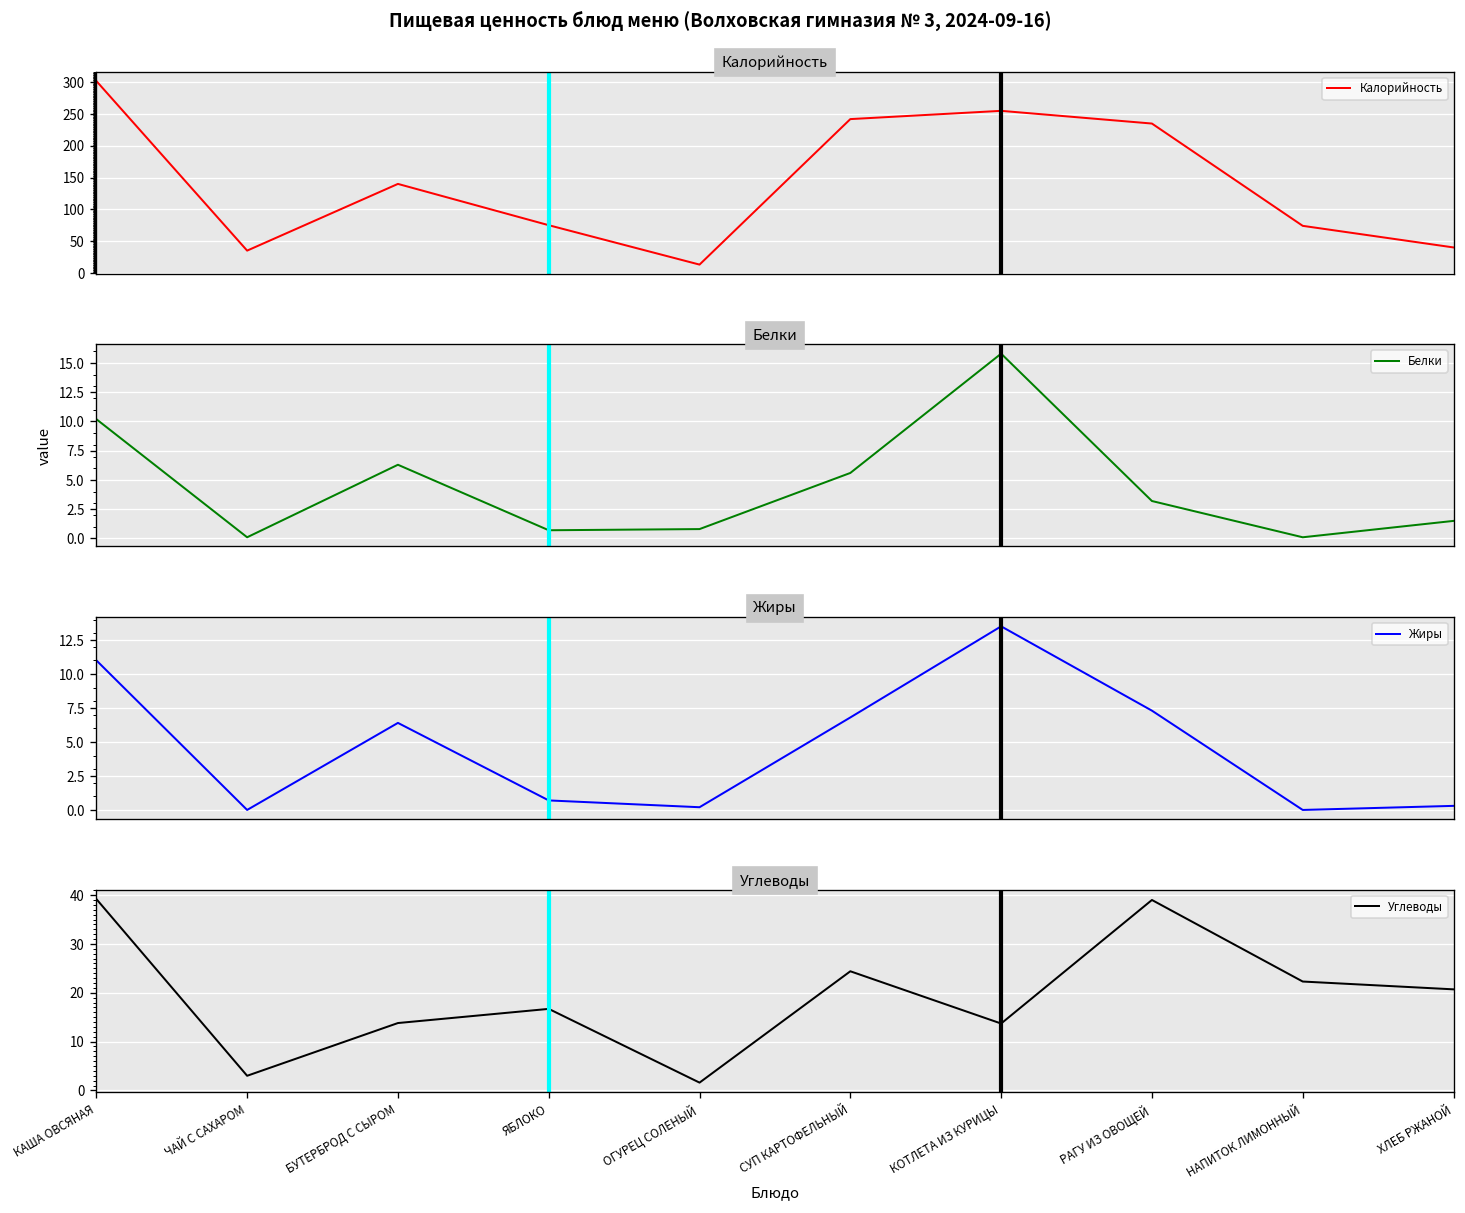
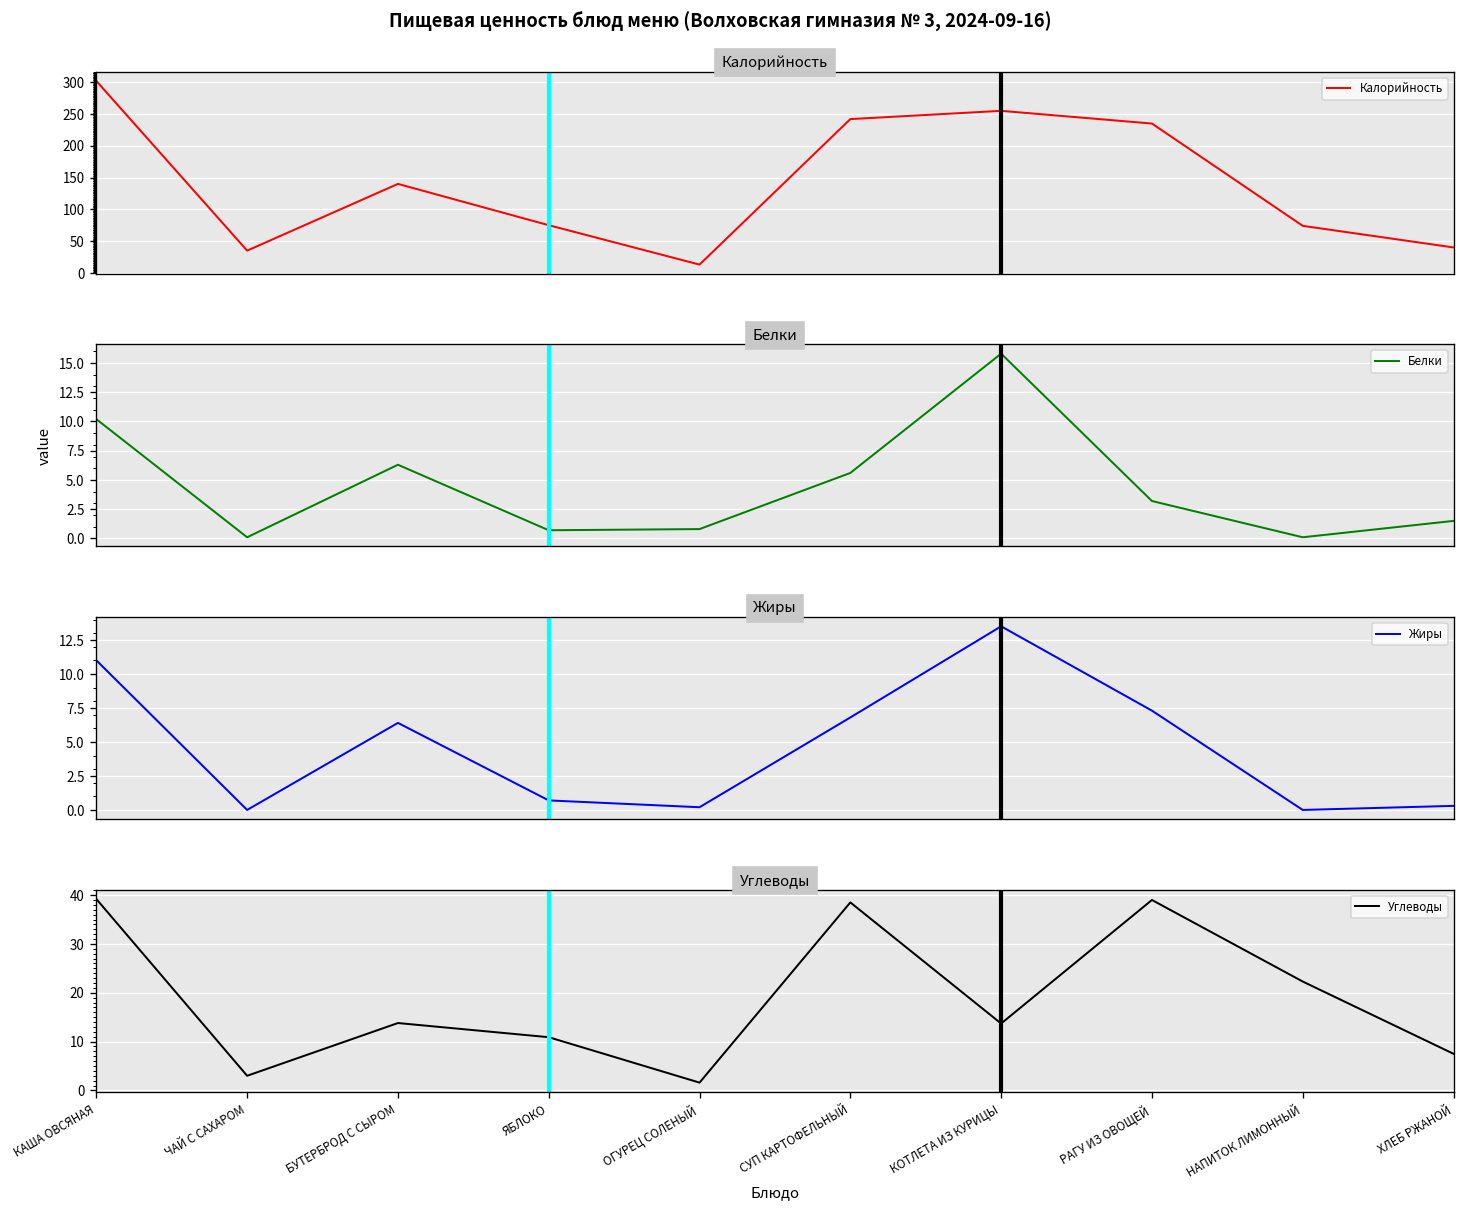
Углеводы, ЯБЛОКО: 17 -> 11
Углеводы, СУП КАРТОФЕЛЬНЫЙ: 24 -> 39
Углеводы, ХЛЕБ РЖАНОЙ: 21 -> 8
